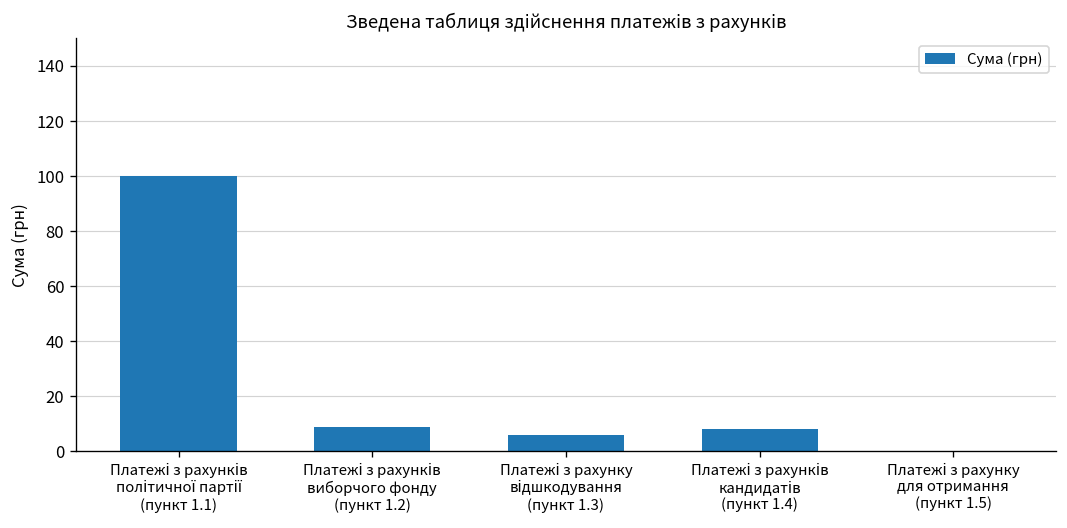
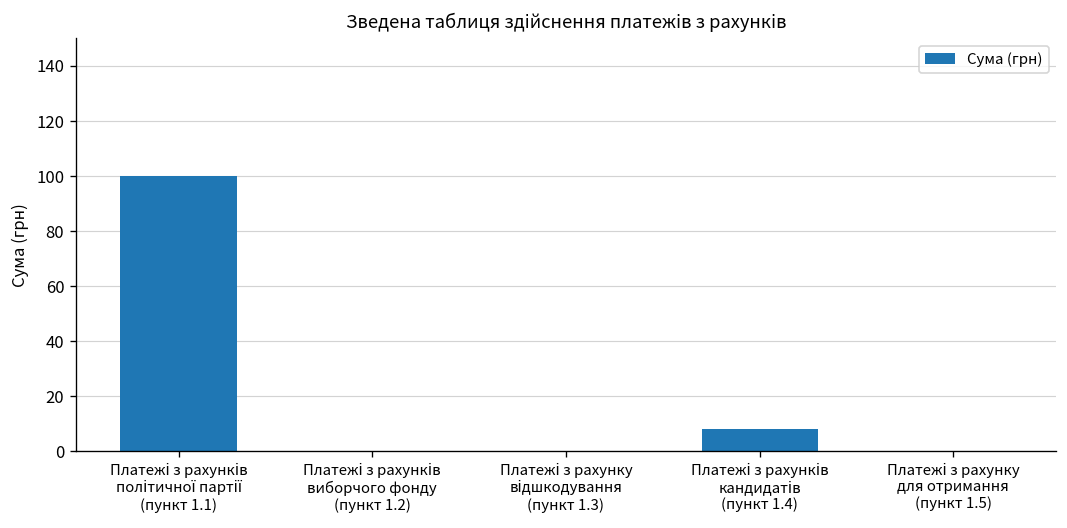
Платежі з рахунків виборчого фонду (пункт 1.2): 9 -> 0
Платежі з рахунку відшкодування (пункт 1.3): 6 -> 0
